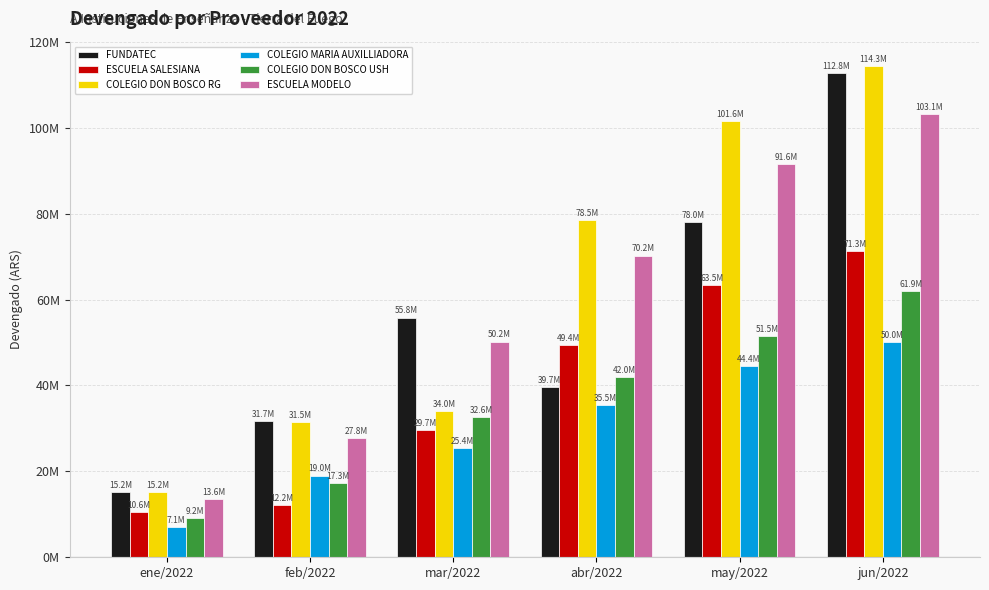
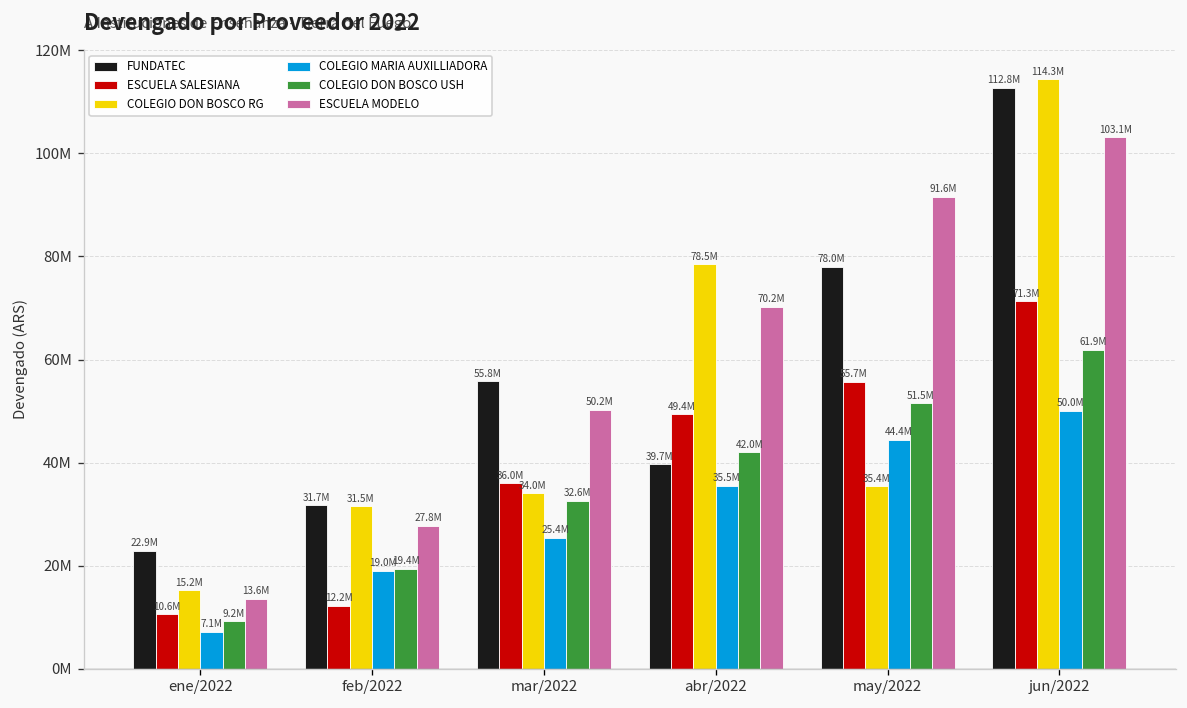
FUNDATEC, ene/2022: 15.2M -> 22.9M
COLEGIO DON BOSCO USH, feb/2022: 17.3M -> 19.4M
ESCUELA SALESIANA, mar/2022: 29.7M -> 36.0M
ESCUELA SALESIANA, may/2022: 63.5M -> 55.7M
COLEGIO DON BOSCO RG, may/2022: 101.6M -> 35.4M
